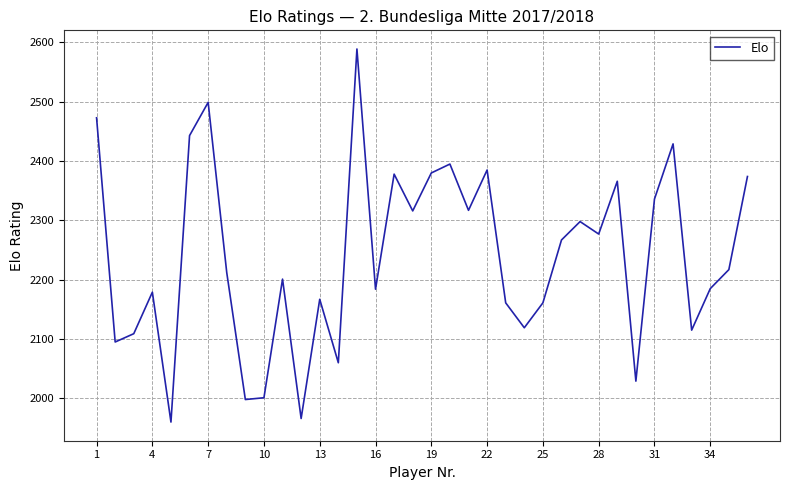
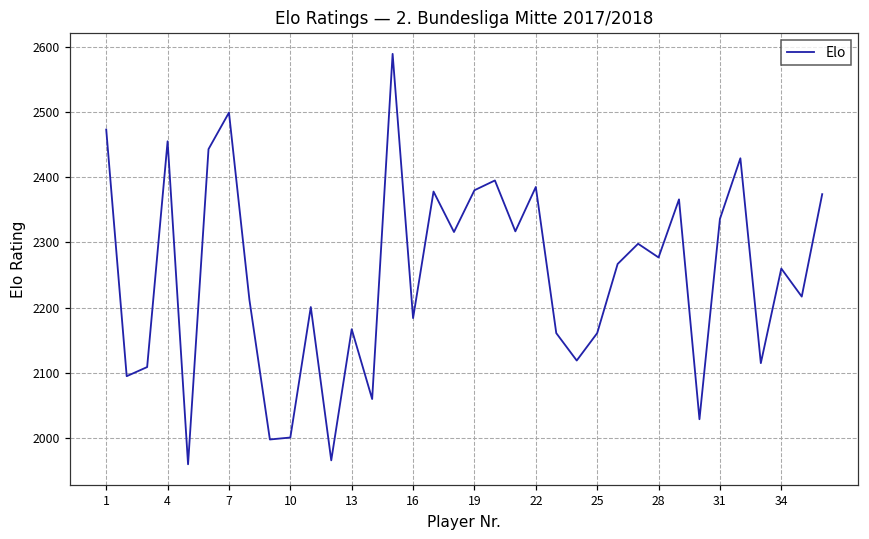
4: 2180 -> 2460
34: 2190 -> 2260
